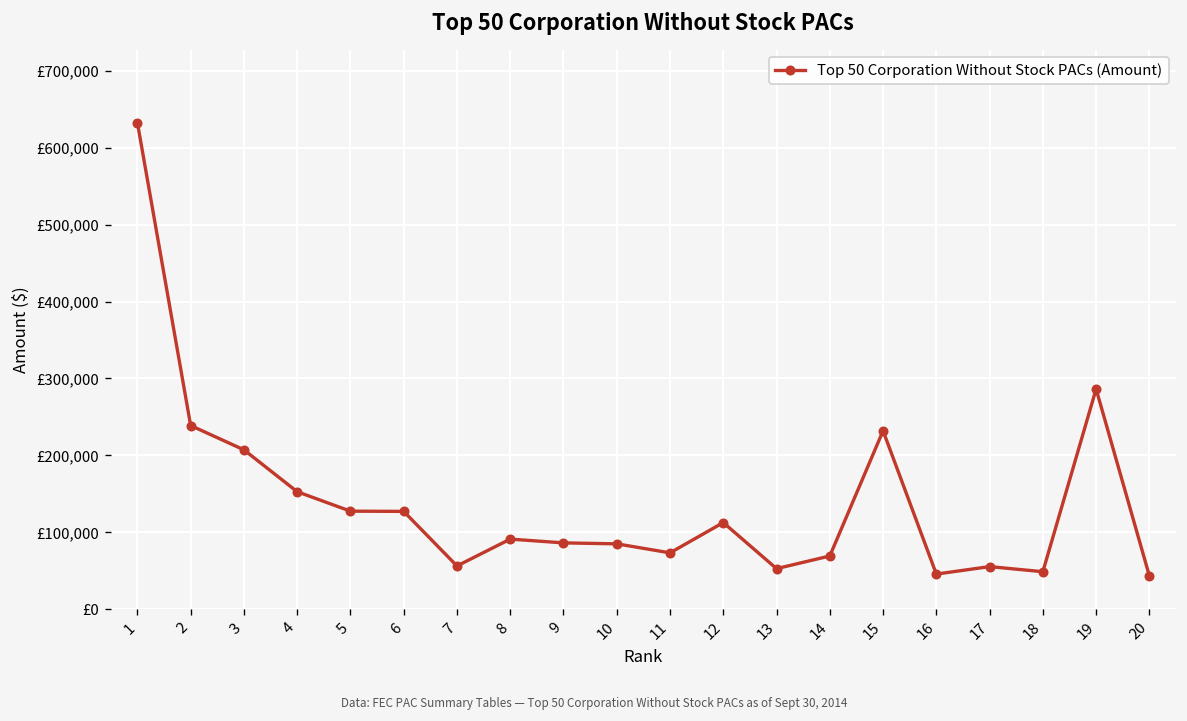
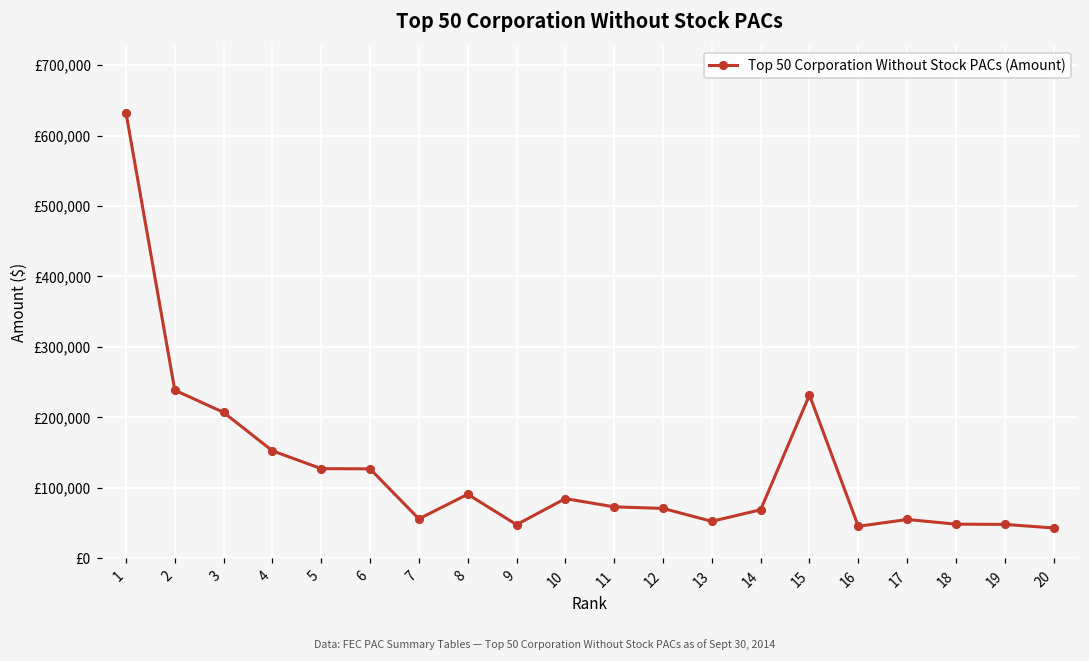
9: £90,000 -> £50,000
12: £110,000 -> £70,000
19: £290,000 -> £50,000
